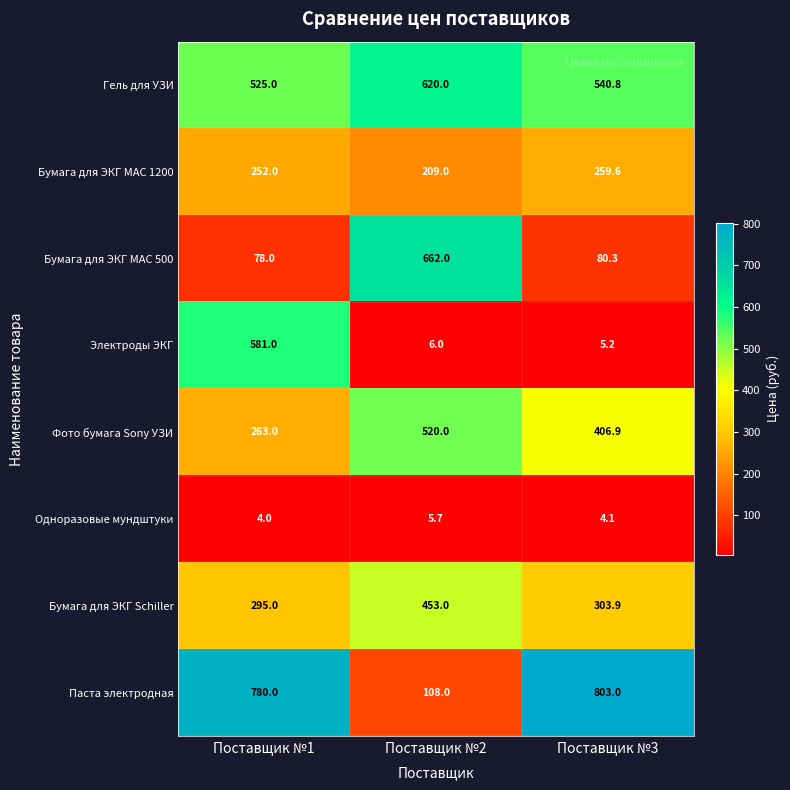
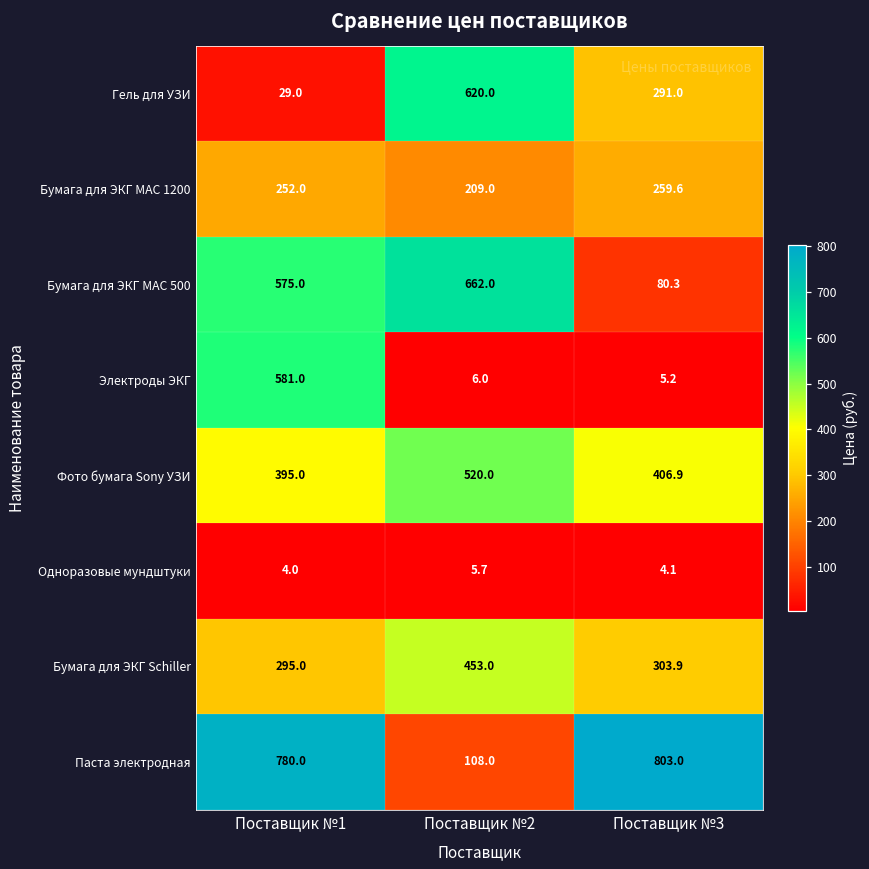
Гель для УЗИ, Поставщик №1: 525.0 -> 29.0
Гель для УЗИ, Поставщик №3: 540.8 -> 291.0
Бумага для ЭКГ МАС 500, Поставщик №1: 78.0 -> 575.0
Фото бумага Sony УЗИ, Поставщик №1: 263.0 -> 395.0
